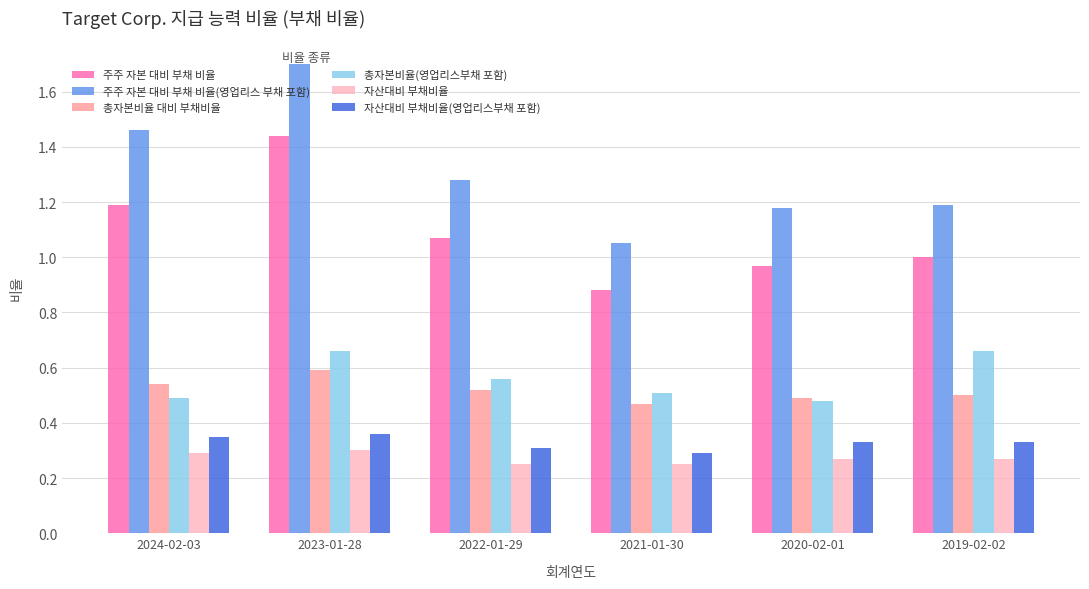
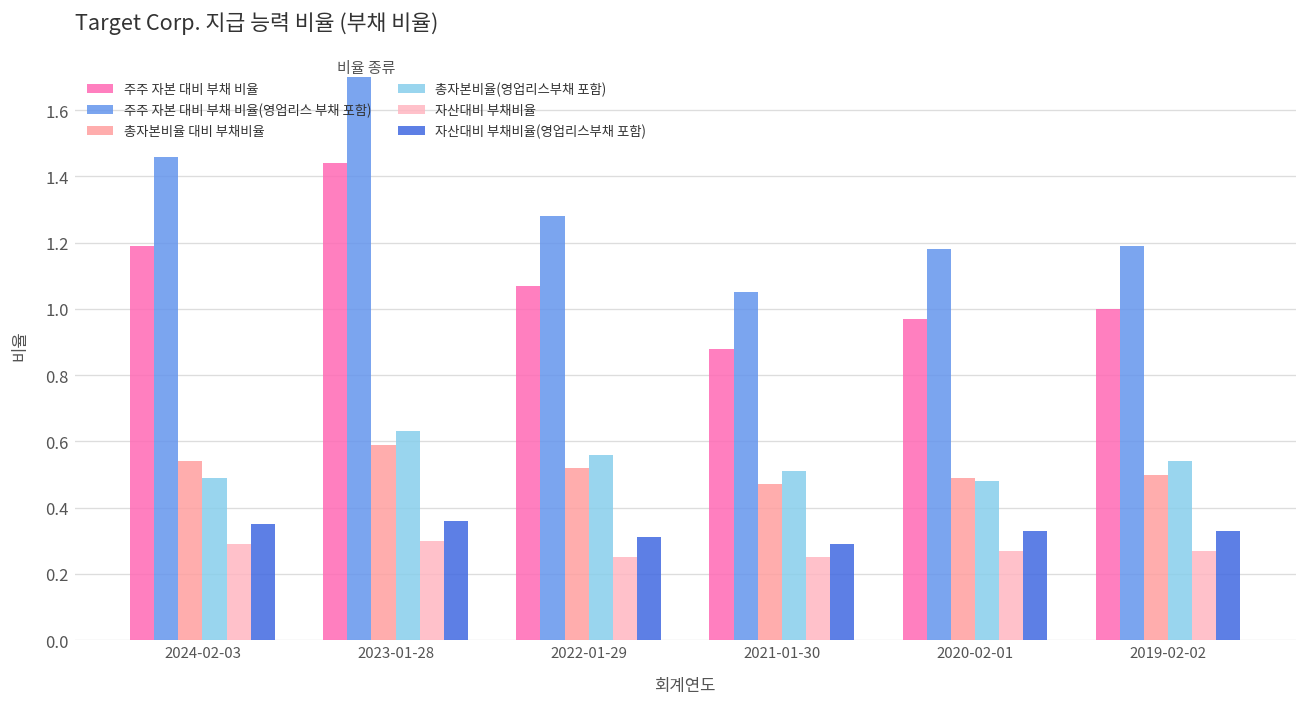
총자본비율(영업리스부채 포함), 2023-01-28: 0.66 -> 0.63
총자본비율(영업리스부채 포함), 2019-02-02: 0.66 -> 0.54
